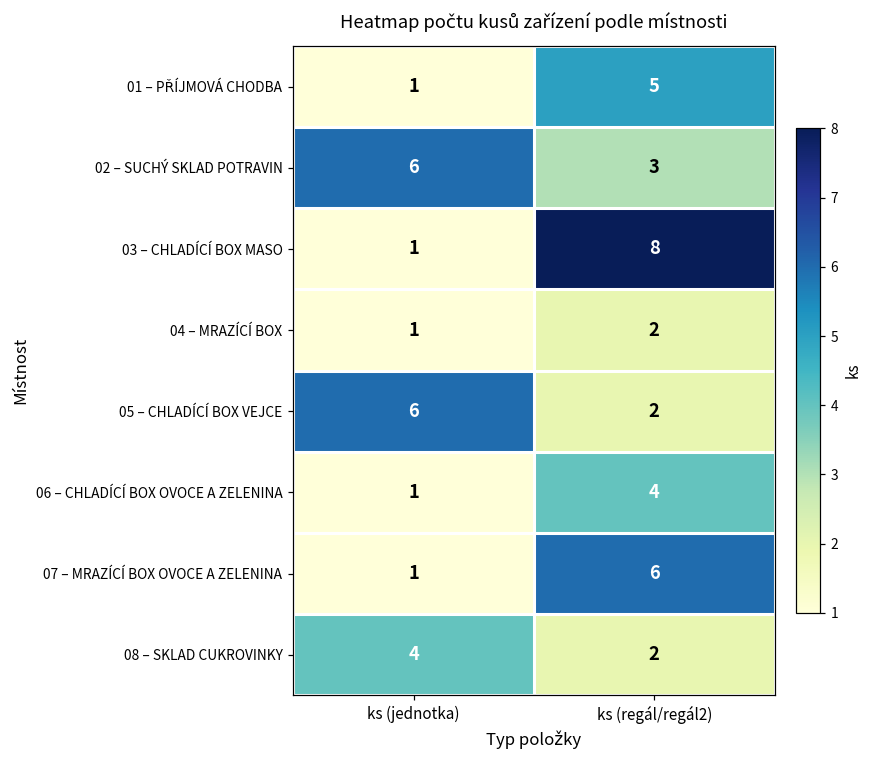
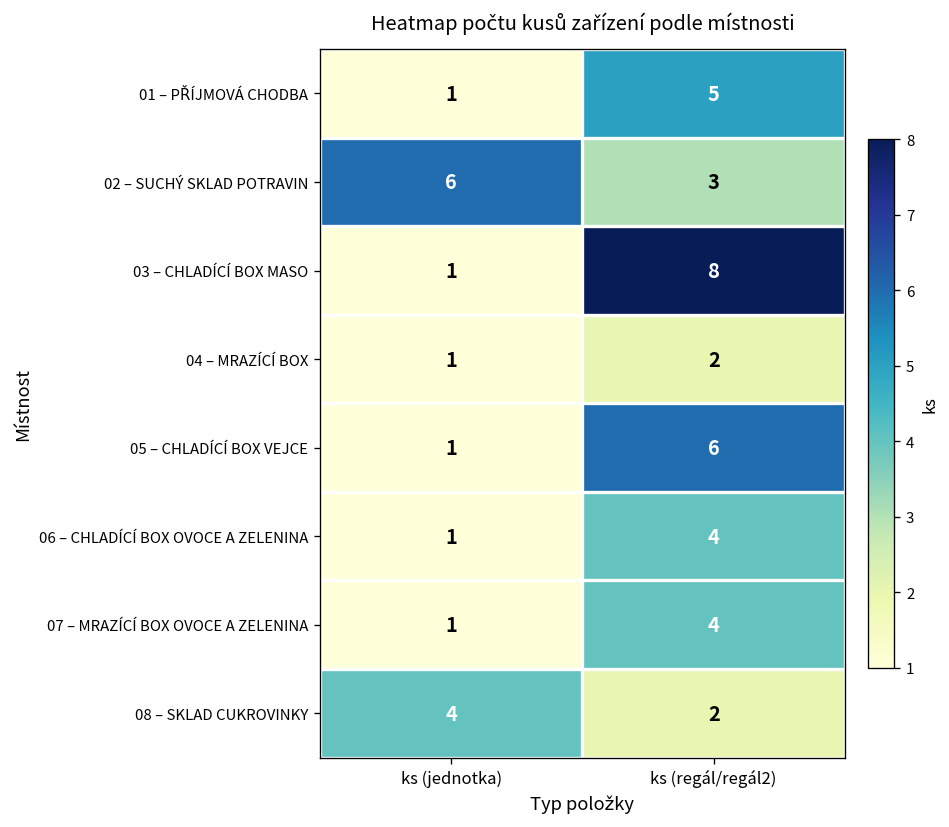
05 – CHLADÍCÍ BOX VEJCE, ks (jednotka): 6 -> 1
05 – CHLADÍCÍ BOX VEJCE, ks (regál/regál2): 2 -> 6
07 – MRAZÍCÍ BOX OVOCE A ZELENINA, ks (regál/regál2): 6 -> 4
